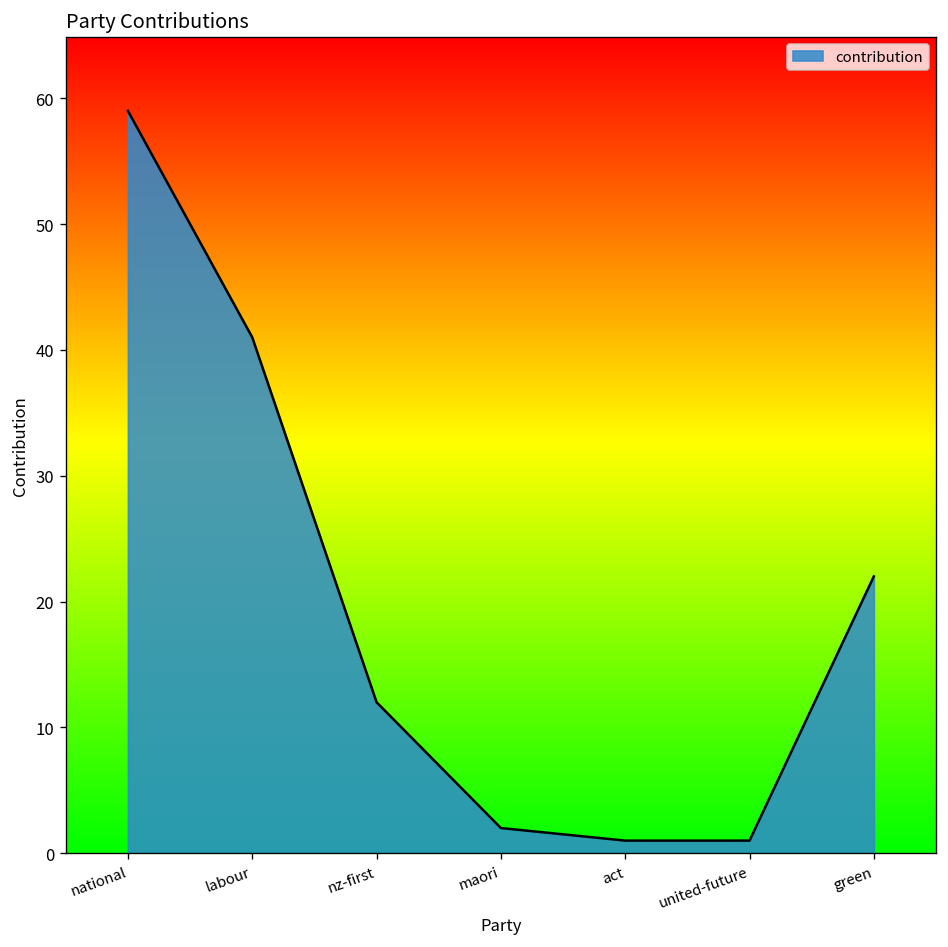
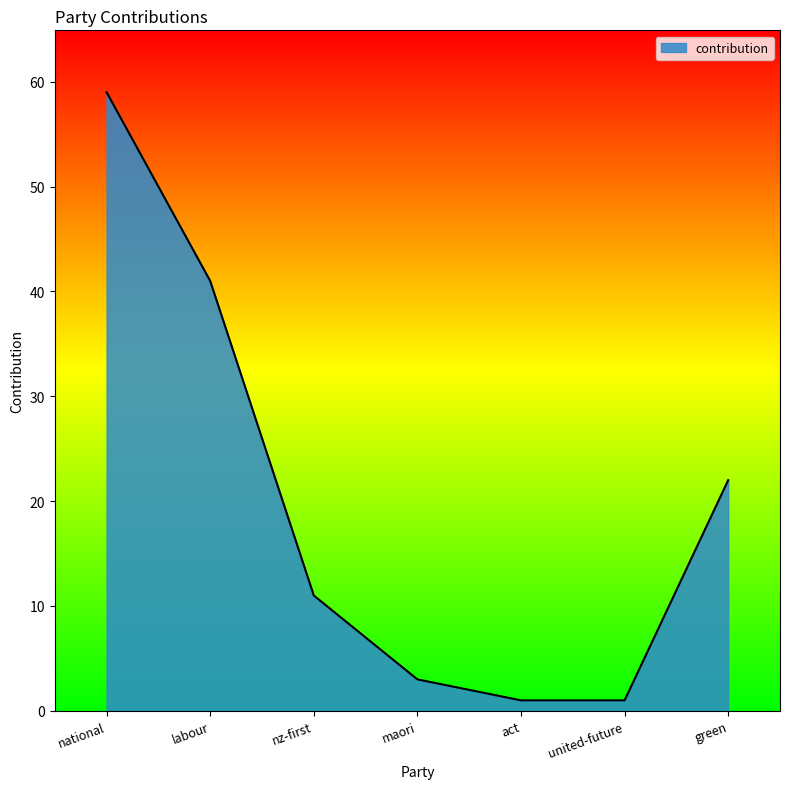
nz-first: 12 -> 11
maori: 2 -> 3
